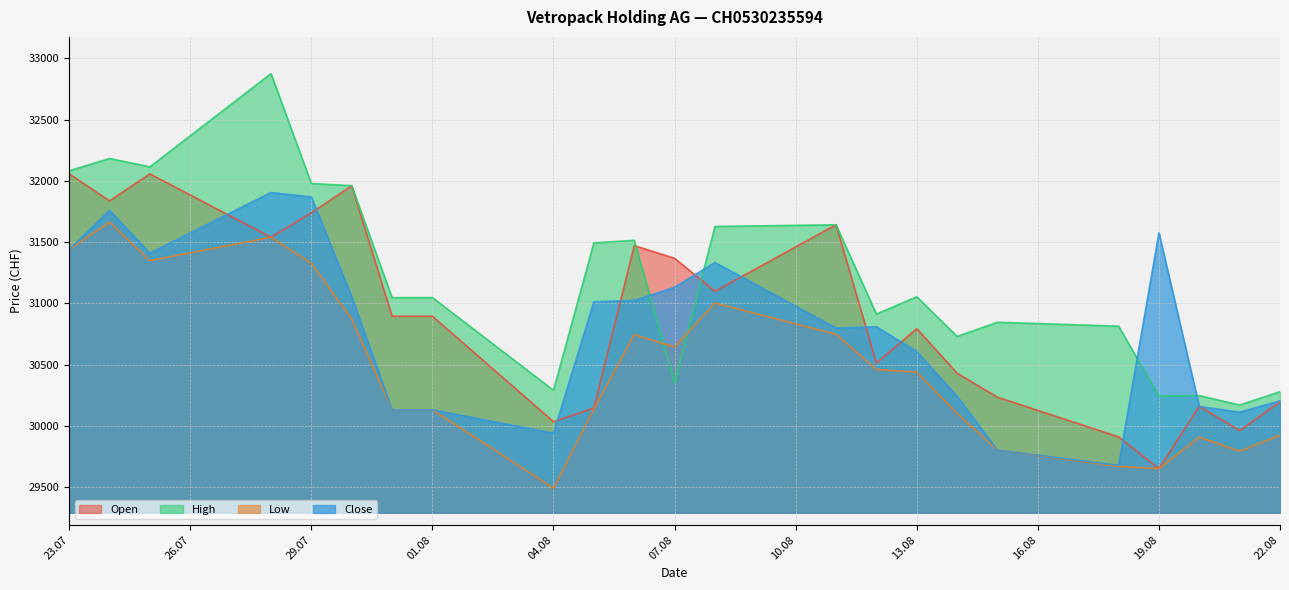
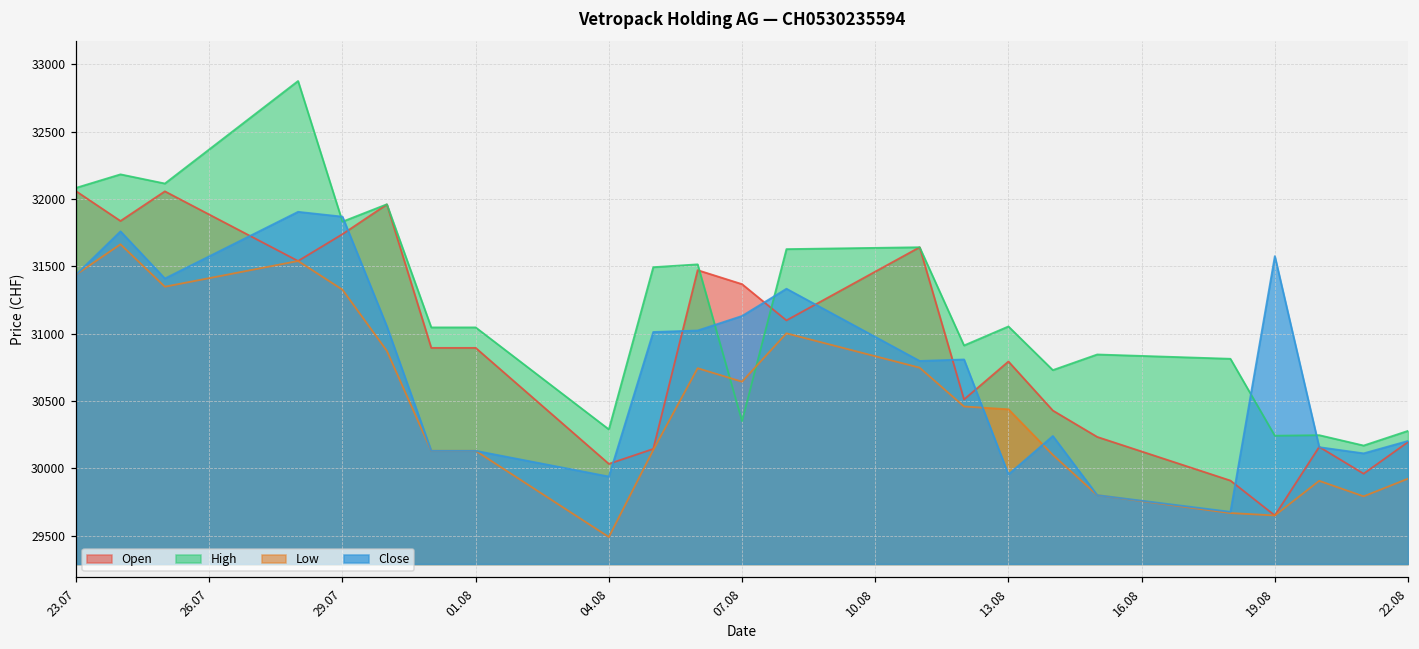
High, 29.07: 31980 -> 31830
Close, 13.08: 30610 -> 29960
